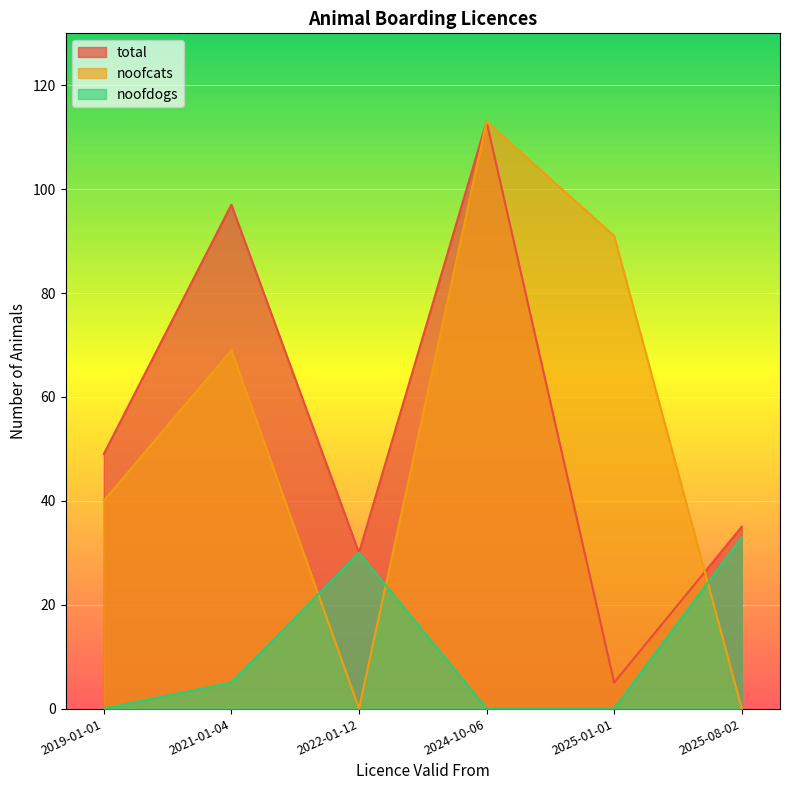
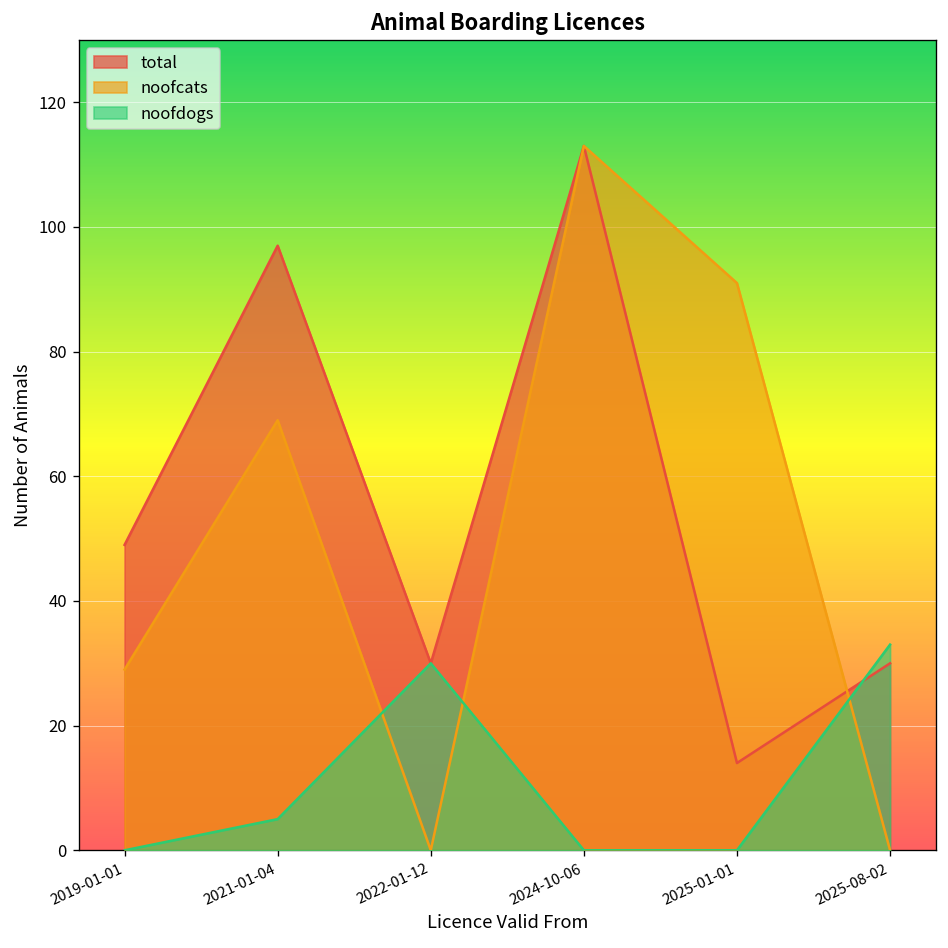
noofcats, 2019-01-01: 40 -> 29
total, 2025-01-01: 5 -> 14
total, 2025-08-02: 35 -> 30
